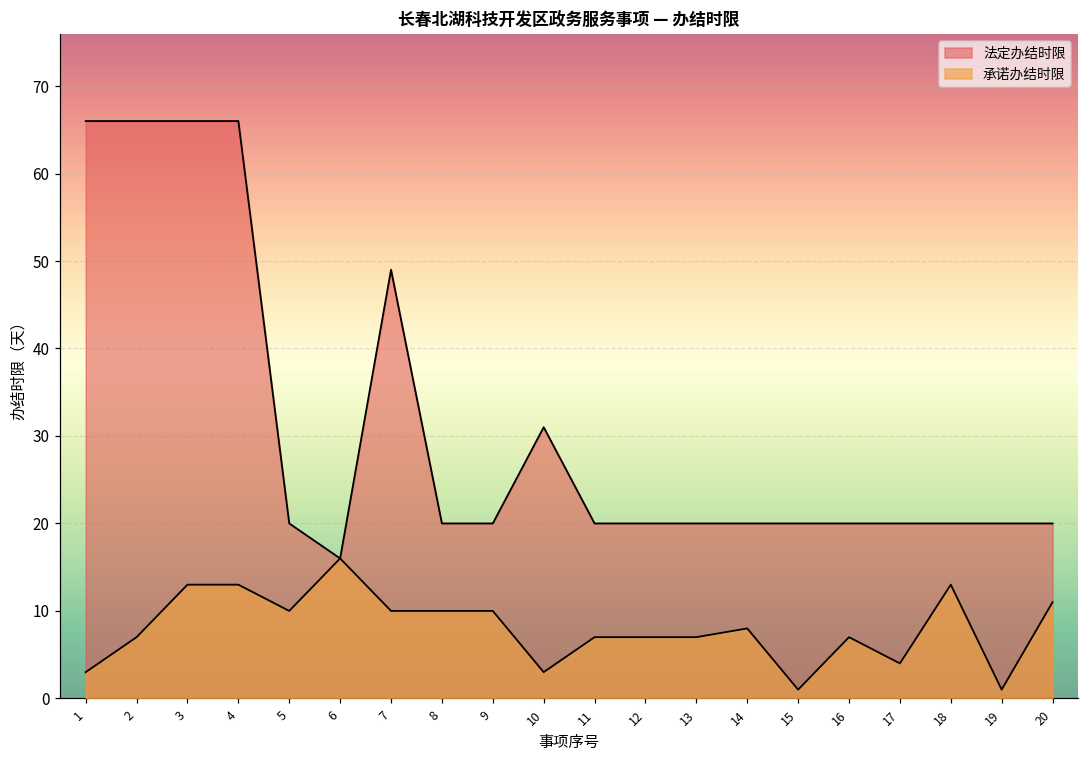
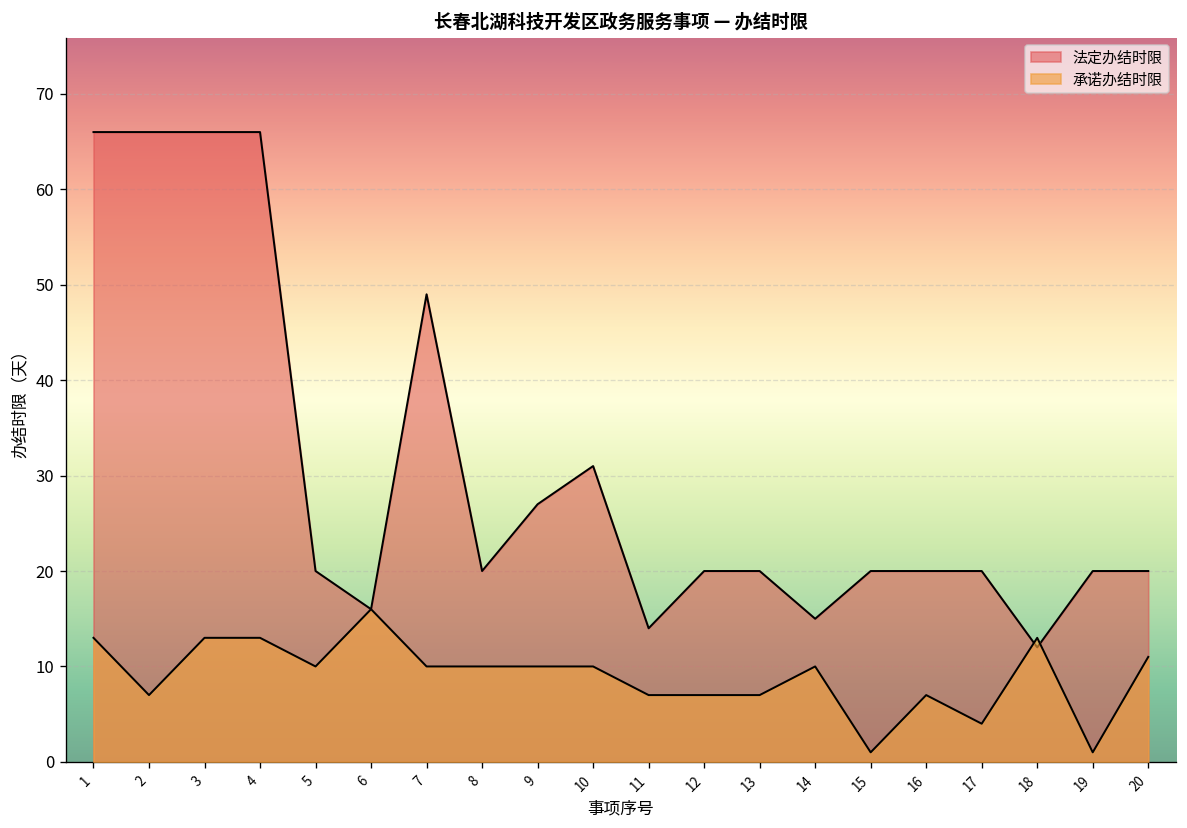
承诺办结时限, 1: 3 -> 13
法定办结时限, 9: 20 -> 27
承诺办结时限, 10: 3 -> 10
法定办结时限, 11: 20 -> 14
法定办结时限, 14: 20 -> 15
承诺办结时限, 14: 8 -> 10
法定办结时限, 18: 20 -> 12
